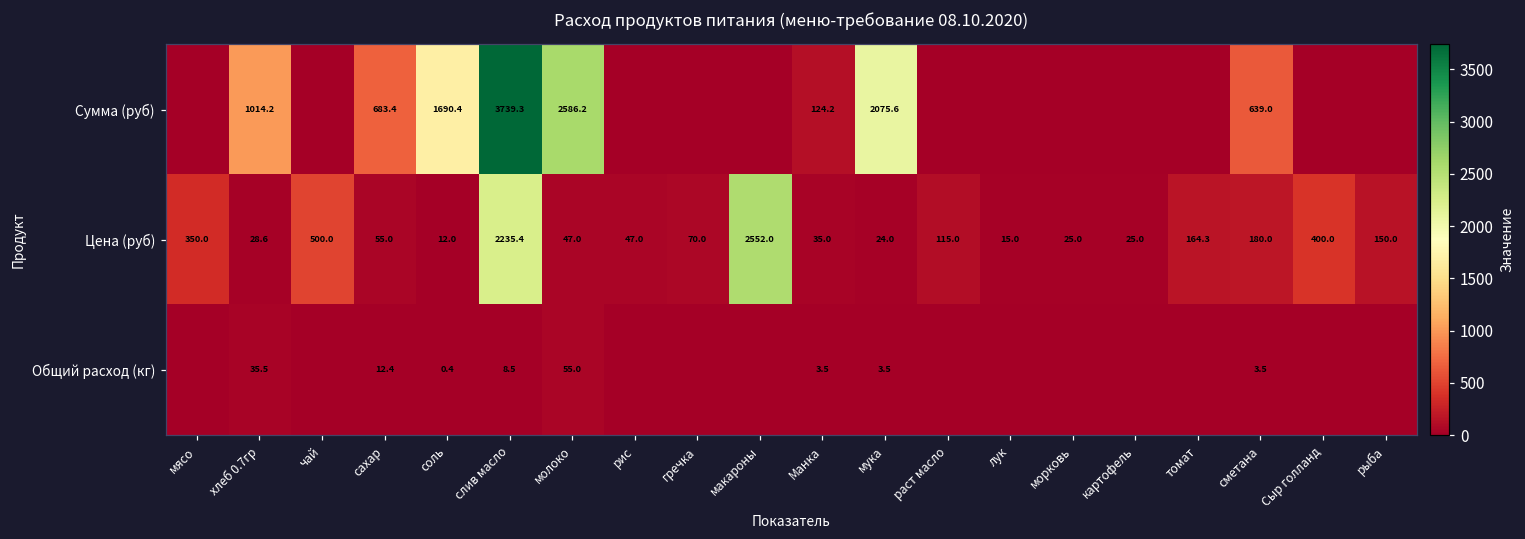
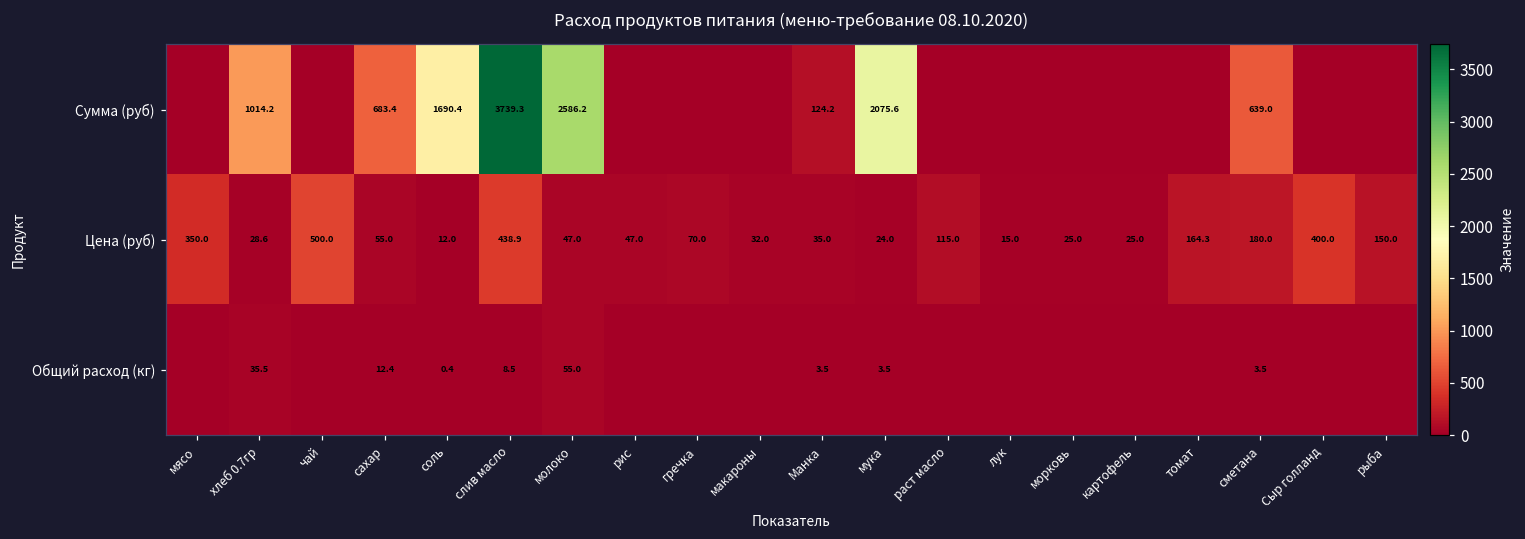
Цена (руб), слив масло: 2235.4 -> 438.9
Цена (руб), макароны: 2552.0 -> 32.0
